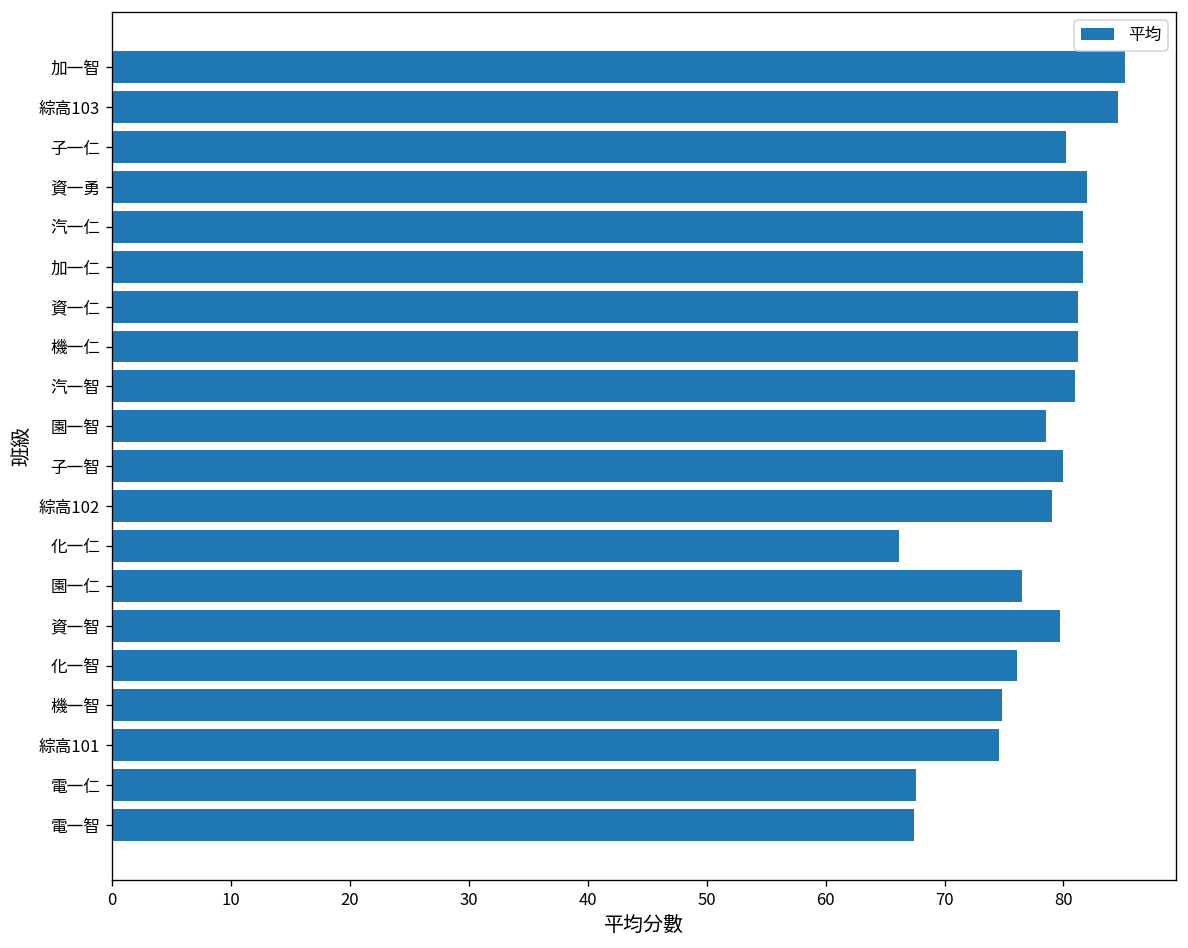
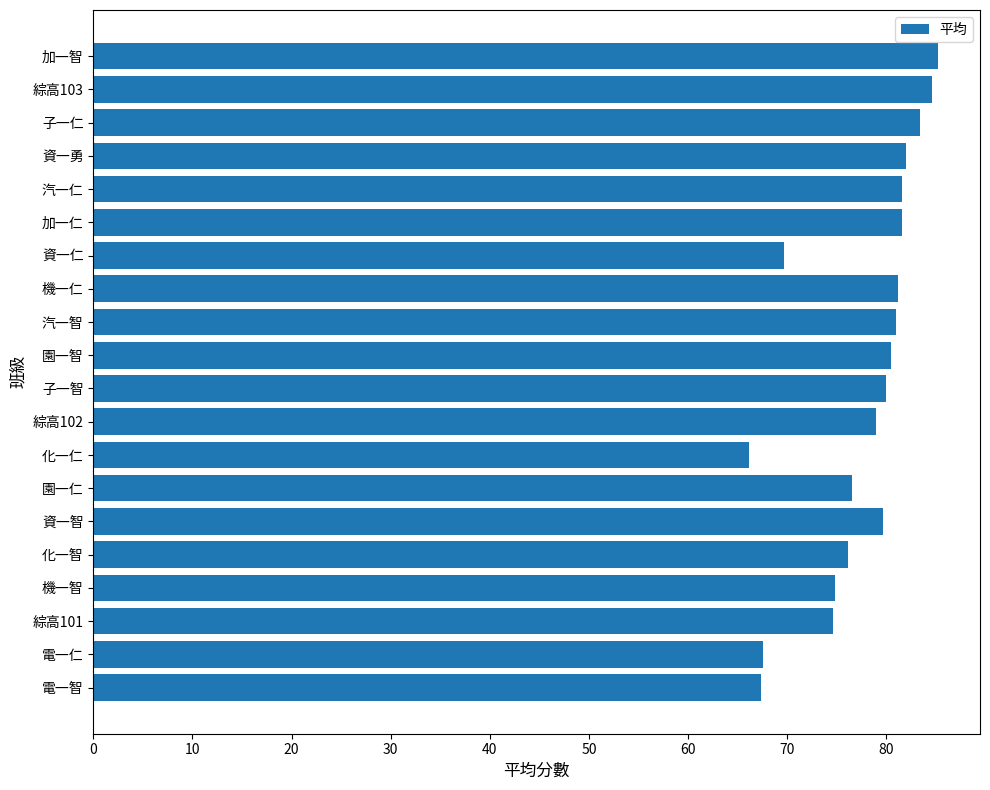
子一仁: 80 -> 83
資一仁: 81 -> 70
園一智: 79 -> 81
